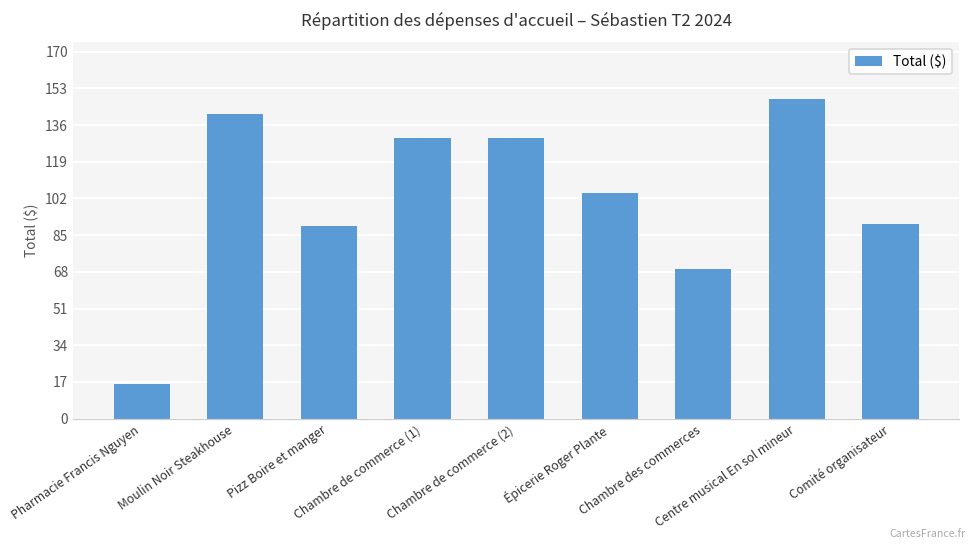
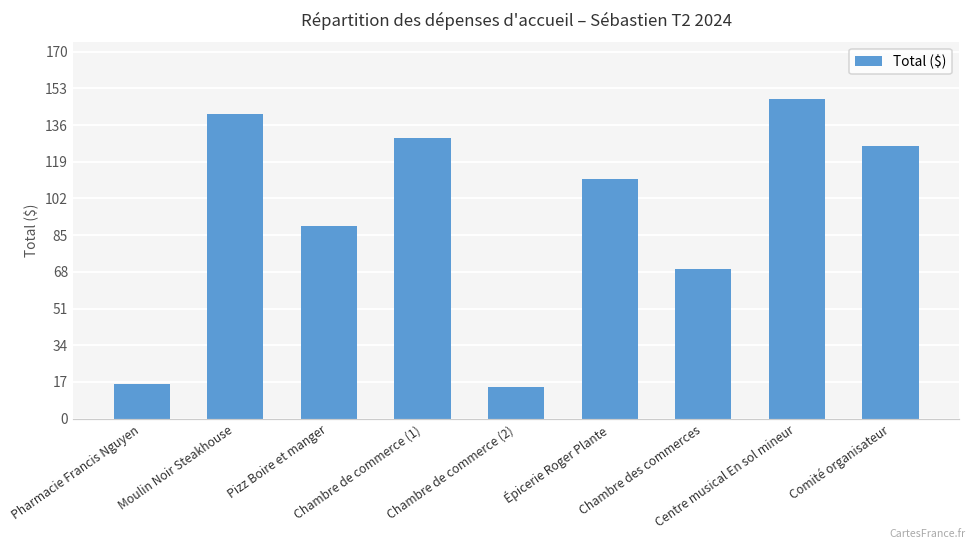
Chambre de commerce (2): 130 -> 15
Épicerie Roger Plante: 105 -> 111
Comité organisateur: 90 -> 126
